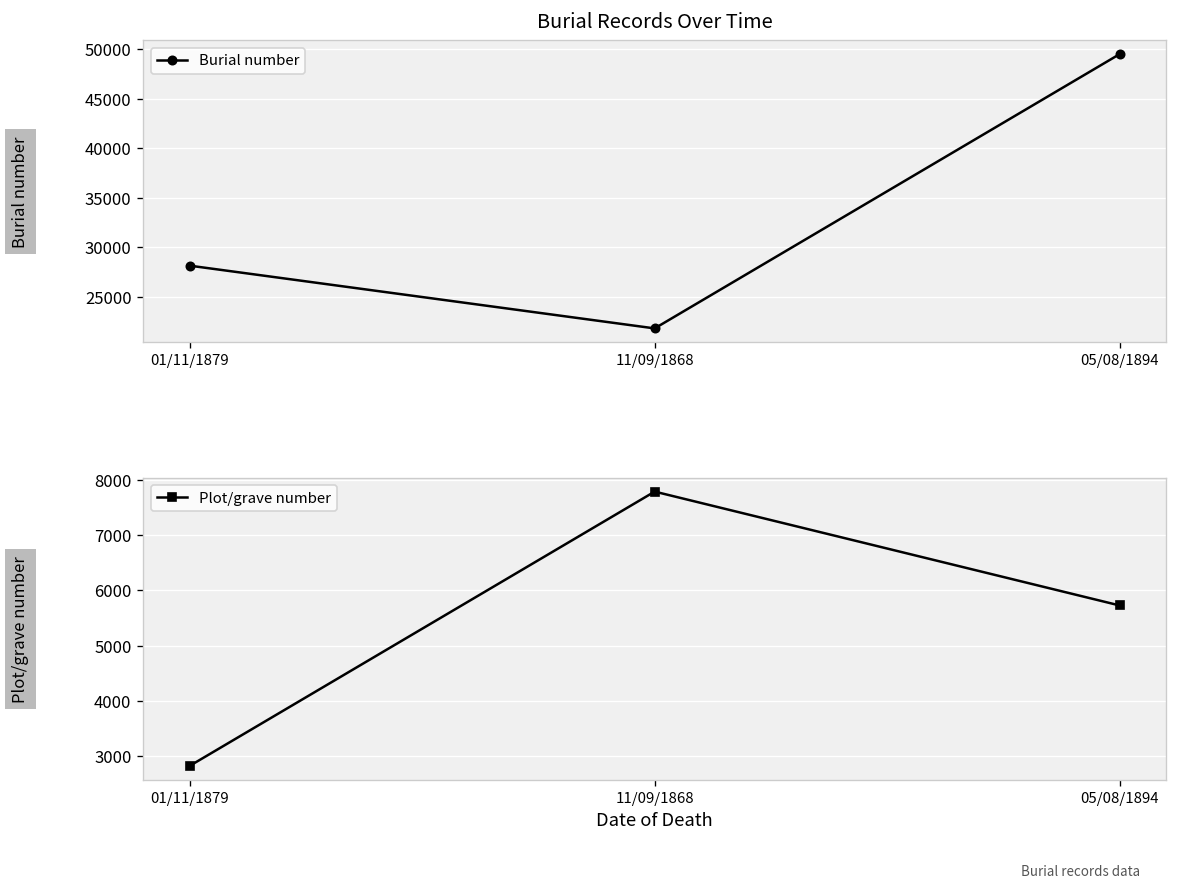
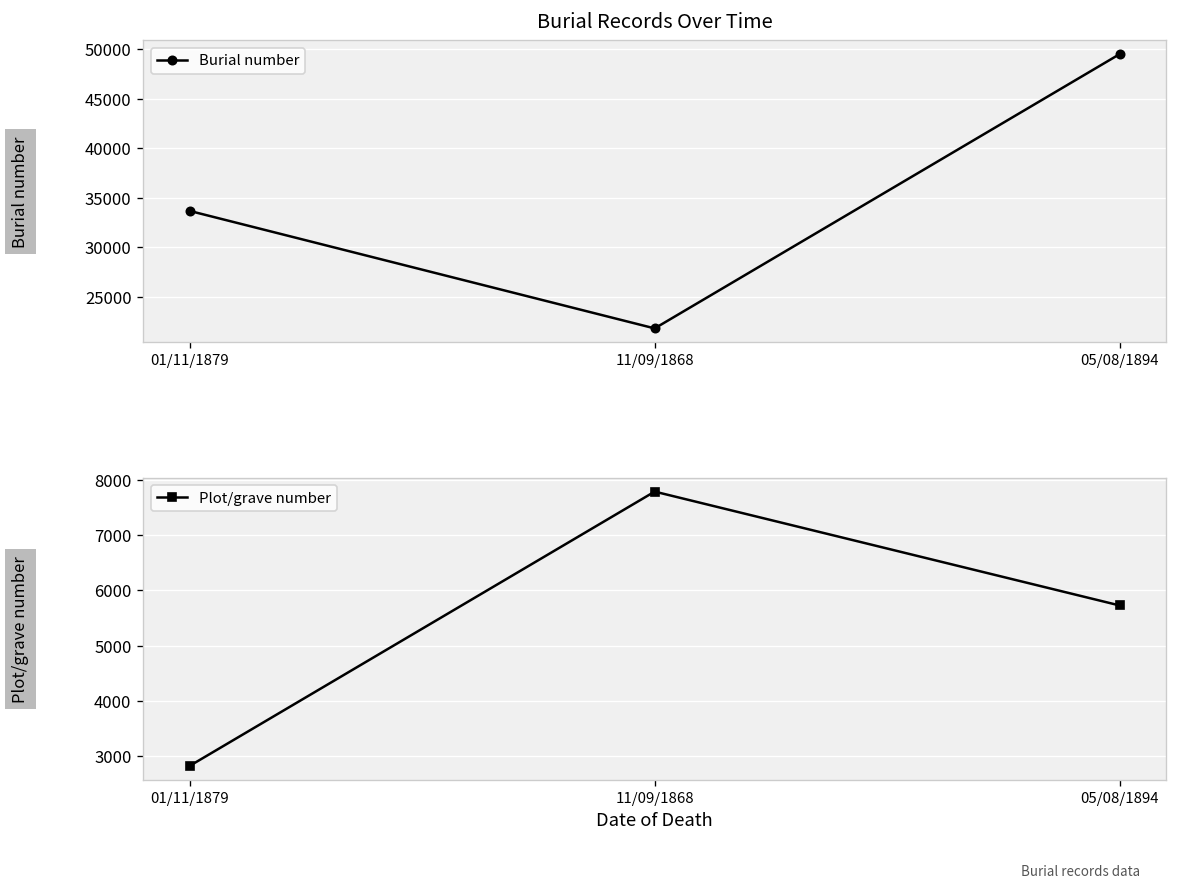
Burial Records Over Time, 01/11/1879: 28000 -> 34000
